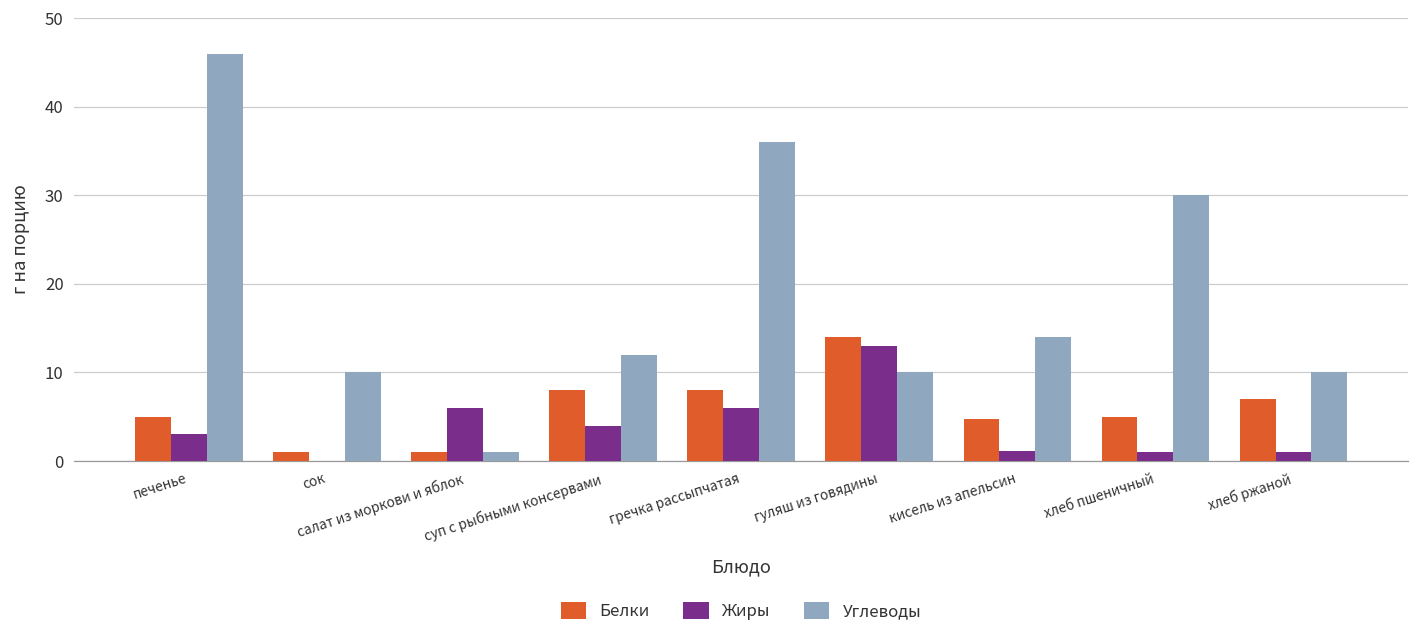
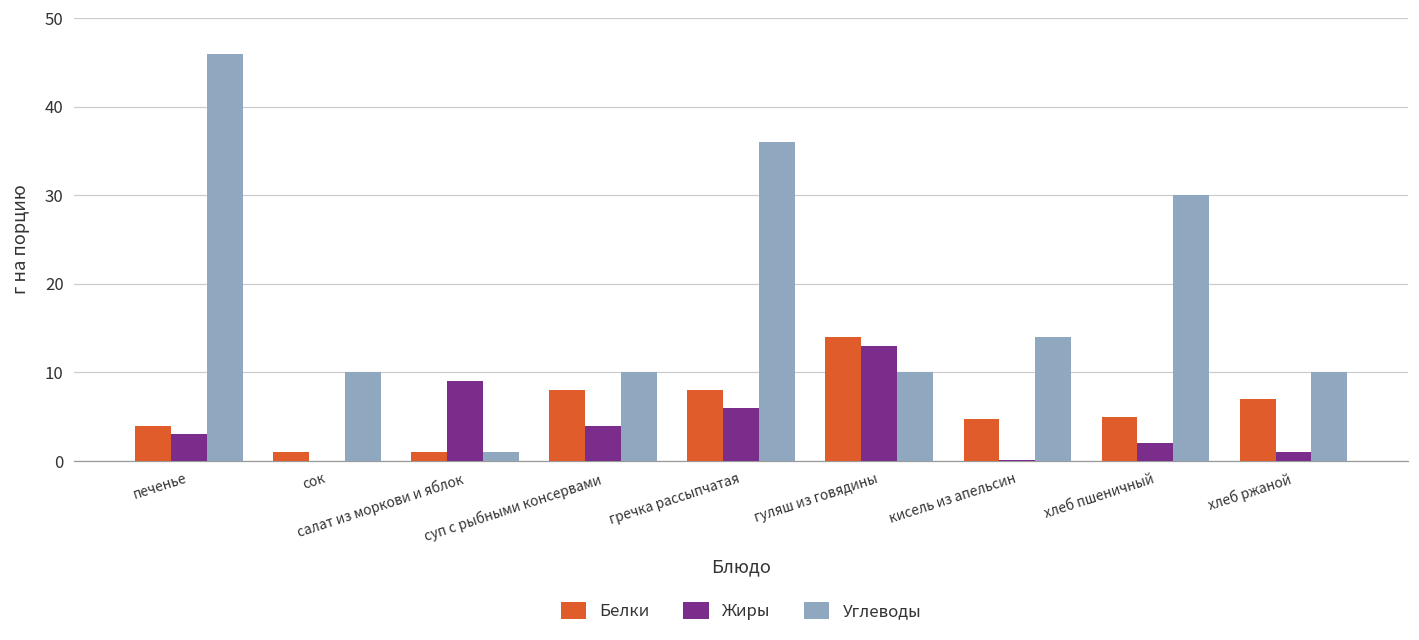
Белки, печенье: 5 -> 4
Жиры, салат из моркови и яблок: 6 -> 9
Углеводы, суп с рыбными консервами: 12 -> 10
Жиры, кисель из апельсин: 1 -> 0
Жиры, хлеб пшеничный: 1 -> 2
